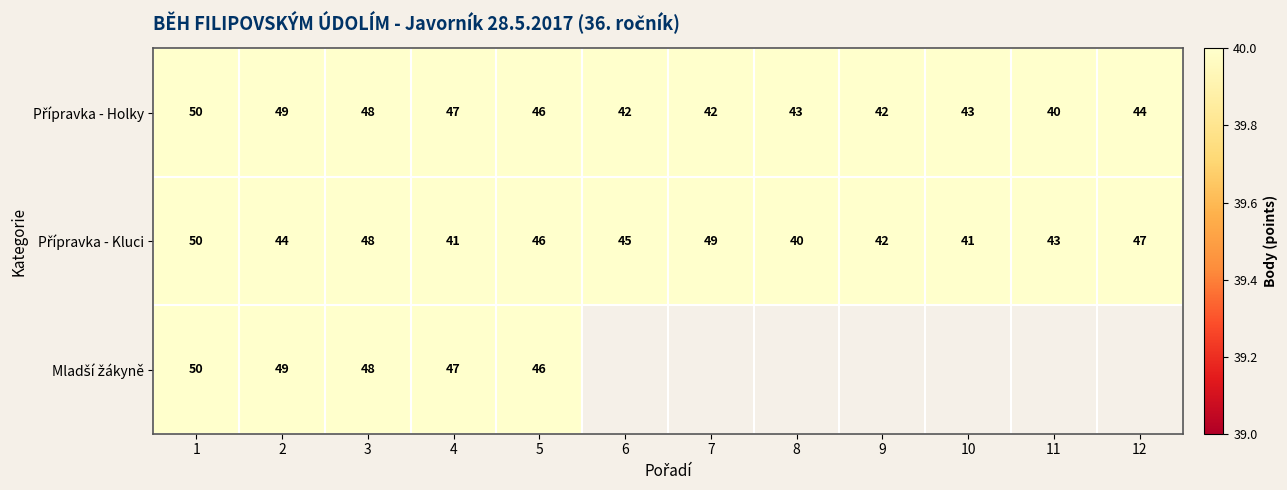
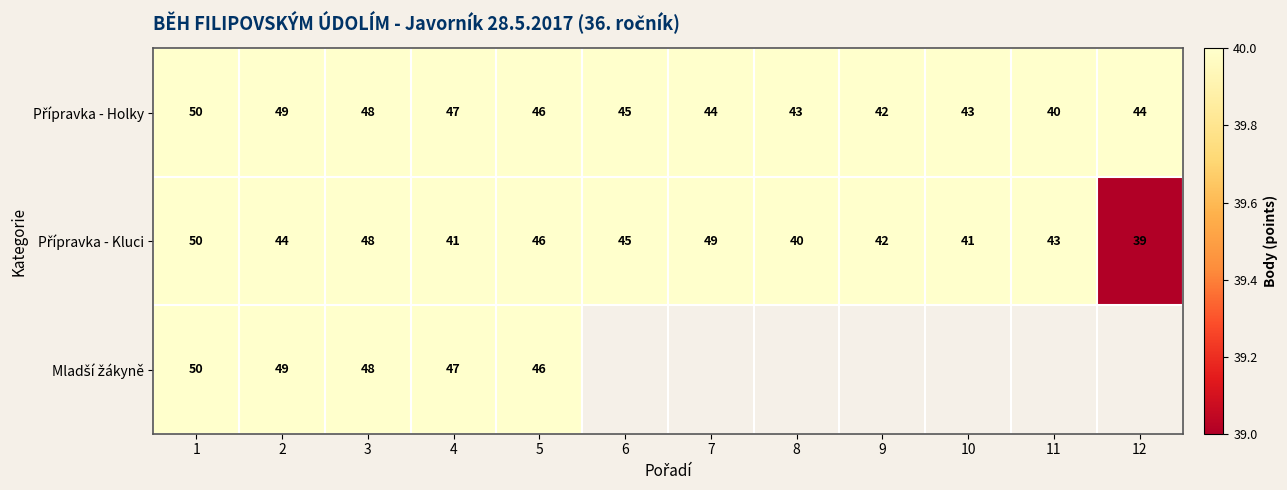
Přípravka - Holky, 6: 42 -> 45
Přípravka - Holky, 7: 42 -> 44
Přípravka - Kluci, 12: 47 -> 39
